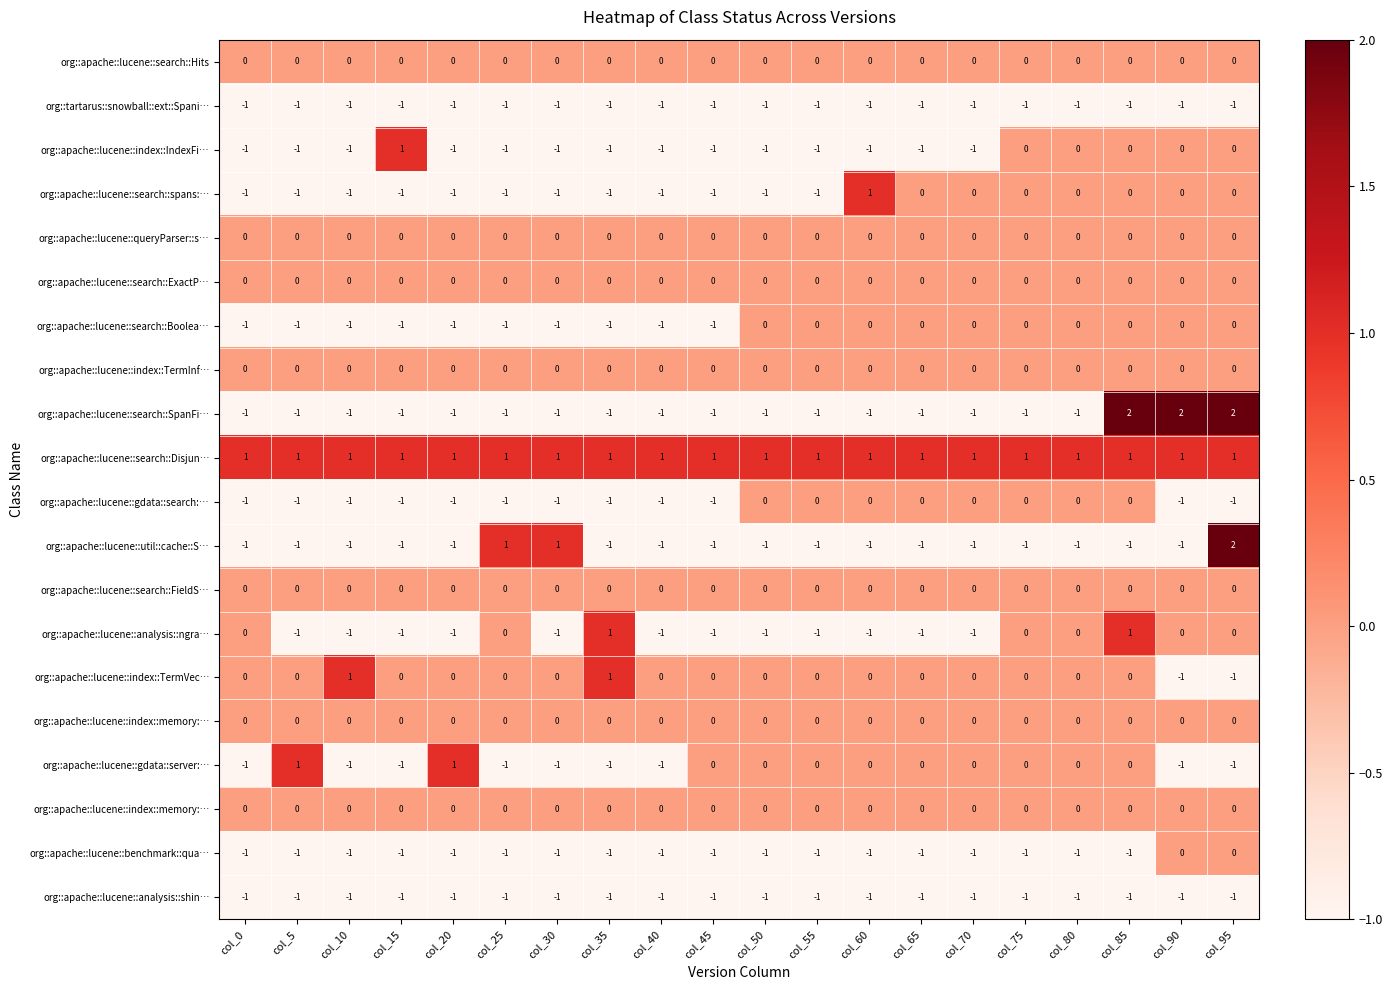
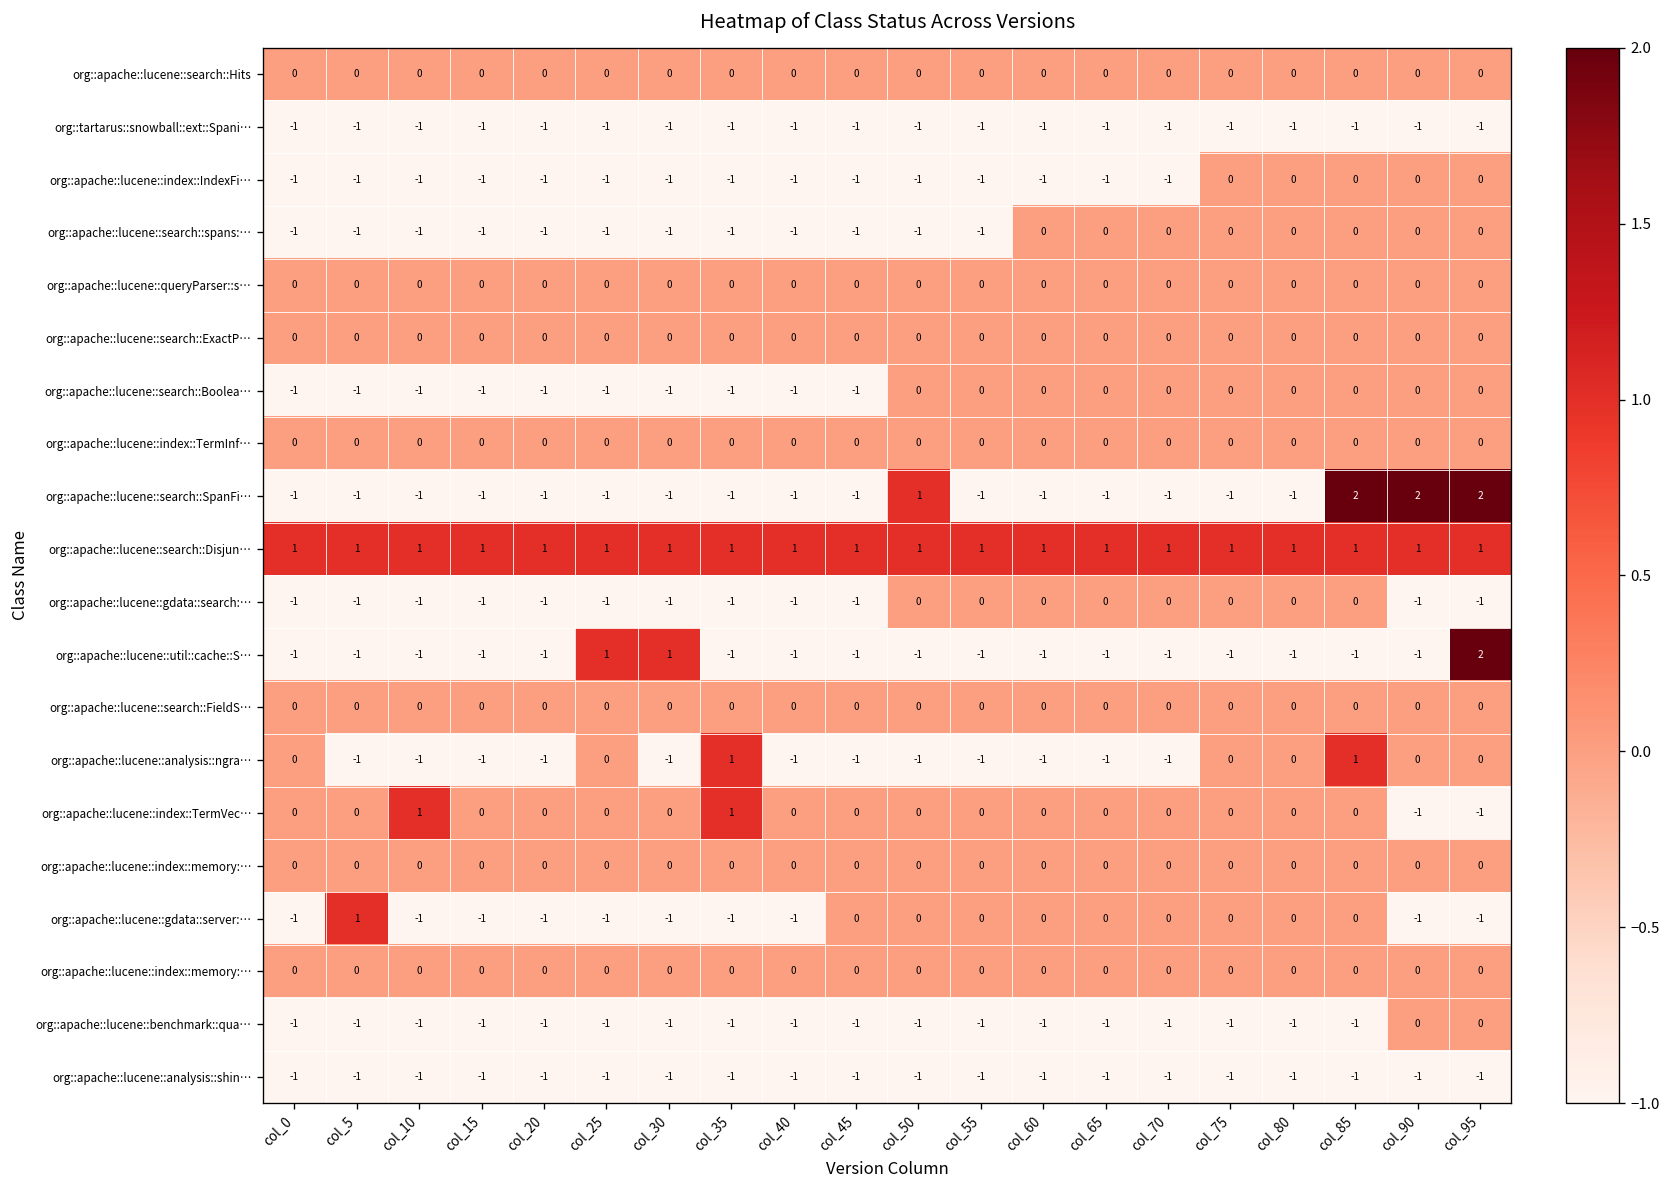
org::apache::lucene::index::IndexFi…, col_15: 1 -> -1
org::apache::lucene::search::spans:…, col_60: 1 -> 0
org::apache::lucene::search::SpanFi…, col_50: -1 -> 1
org::apache::lucene::gdata::server:…, col_20: 1 -> -1
